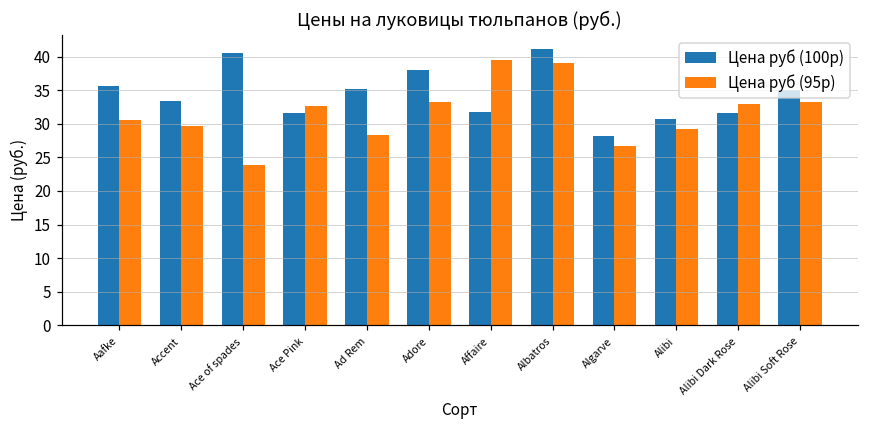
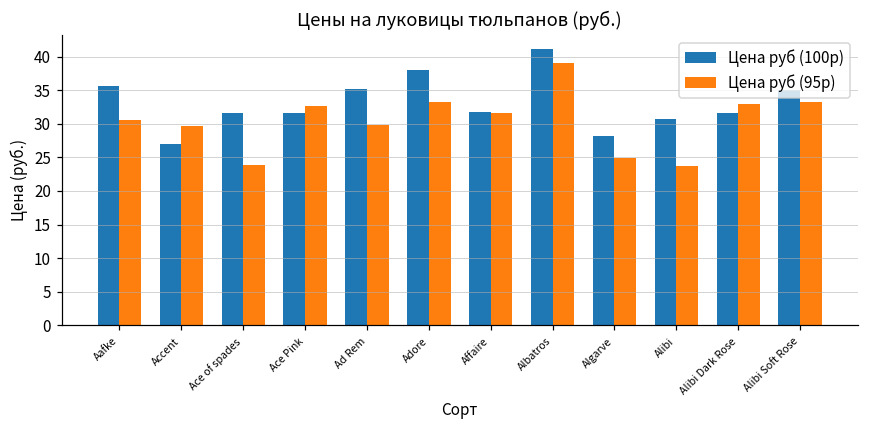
Цена руб (100р), Accent: 33 -> 27
Цена руб (100р), Ace of spades: 41 -> 32
Цена руб (95р), Ad Rem: 28 -> 30
Цена руб (95р), Affaire: 39 -> 32
Цена руб (95р), Algarve: 27 -> 25
Цена руб (95р), Alibi: 29 -> 24
